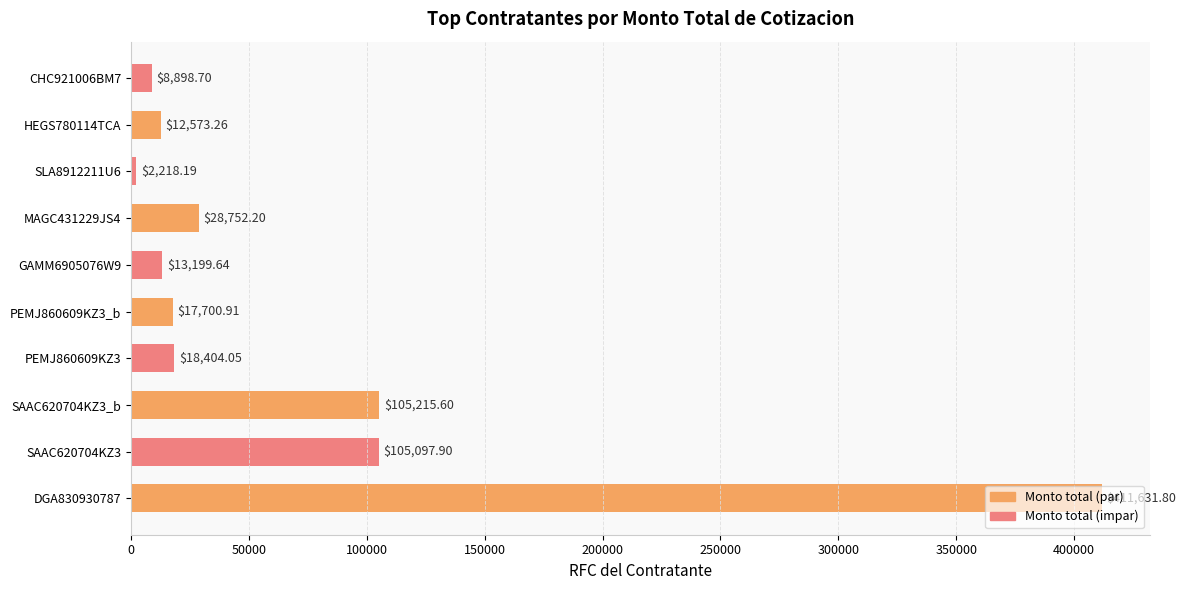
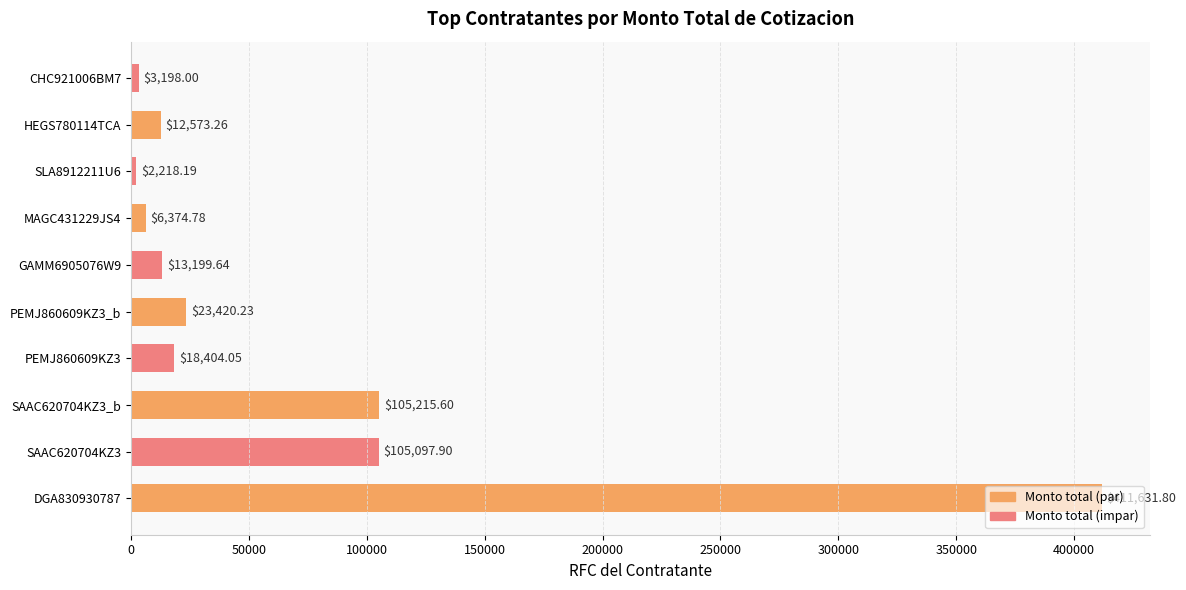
CHC921006BM7: $8,898.70 -> $3,198.00
MAGC431229JS4: $28,752.20 -> $6,374.78
PEMJ860609KZ3_b: $17,700.91 -> $23,420.23
